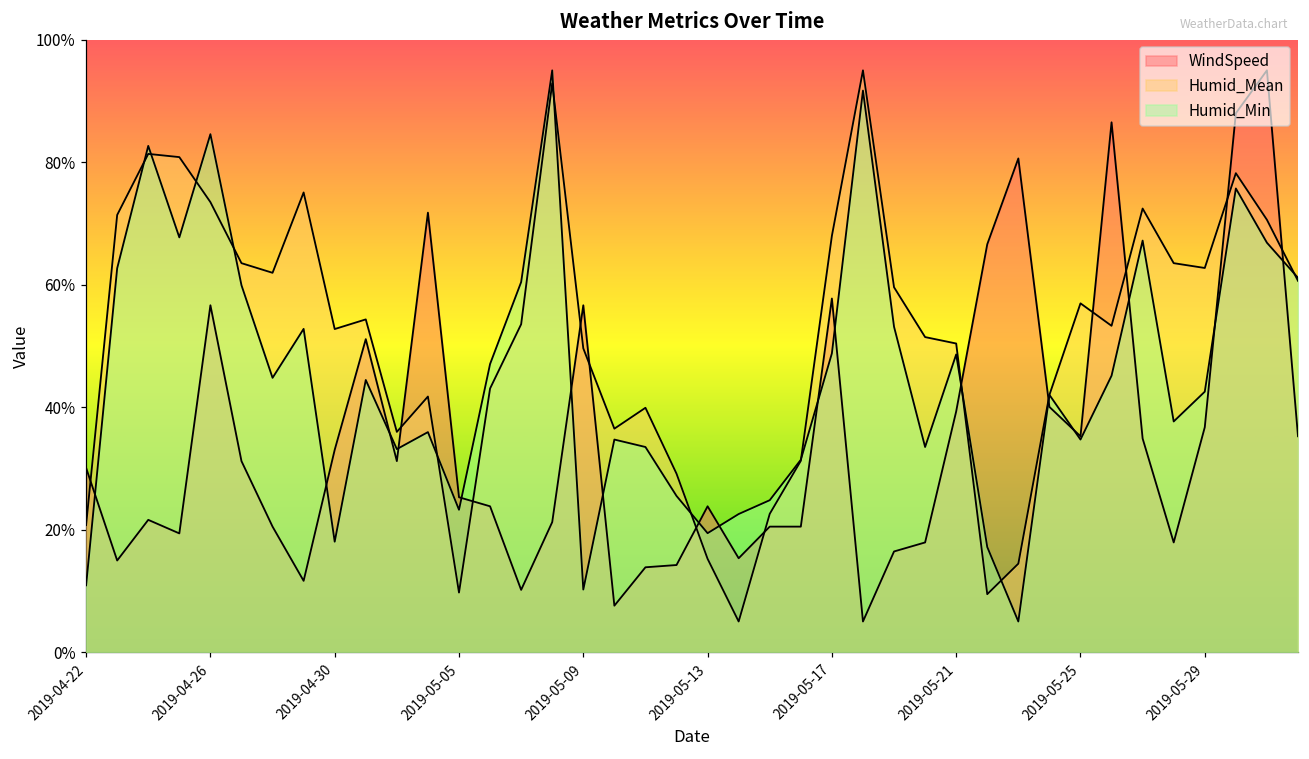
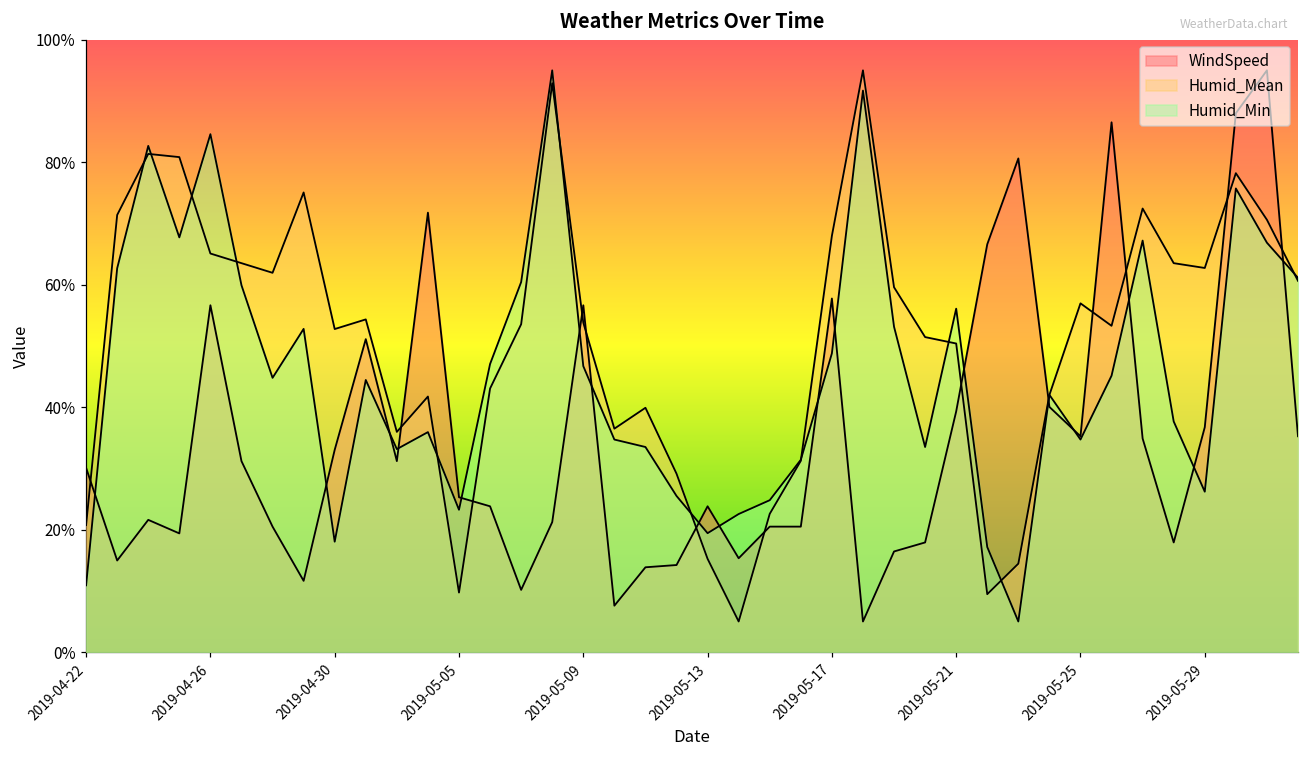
Humid_Mean, 2019-04-26: 73% -> 65%
Humid_Mean, 2019-05-09: 50% -> 54%
Humid_Min, 2019-05-09: 10% -> 47%
Humid_Min, 2019-05-21: 49% -> 56%
Humid_Min, 2019-05-29: 43% -> 26%
